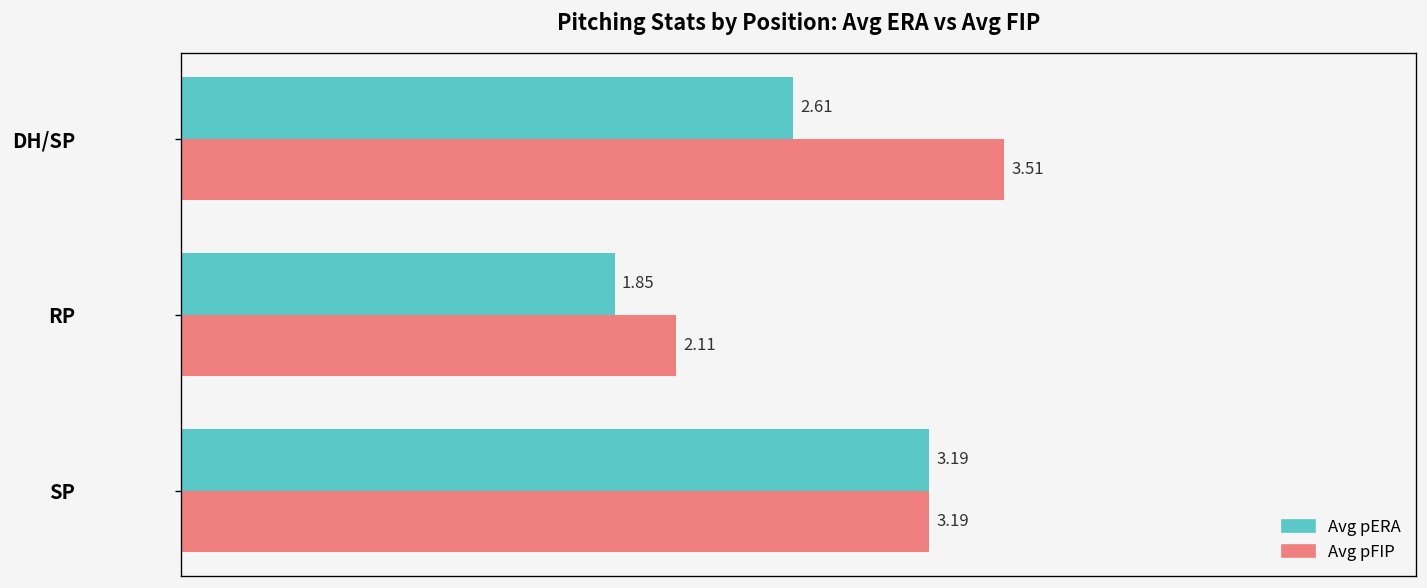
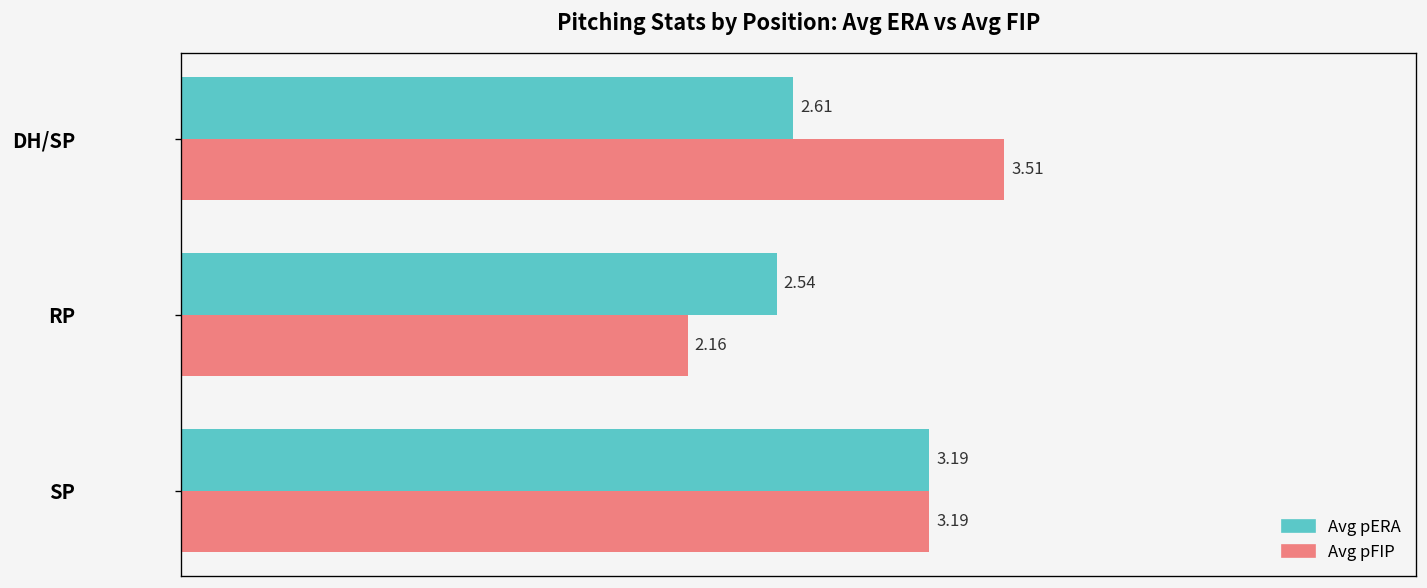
Avg pERA, RP: 1.85 -> 2.54
Avg pFIP, RP: 2.11 -> 2.16
